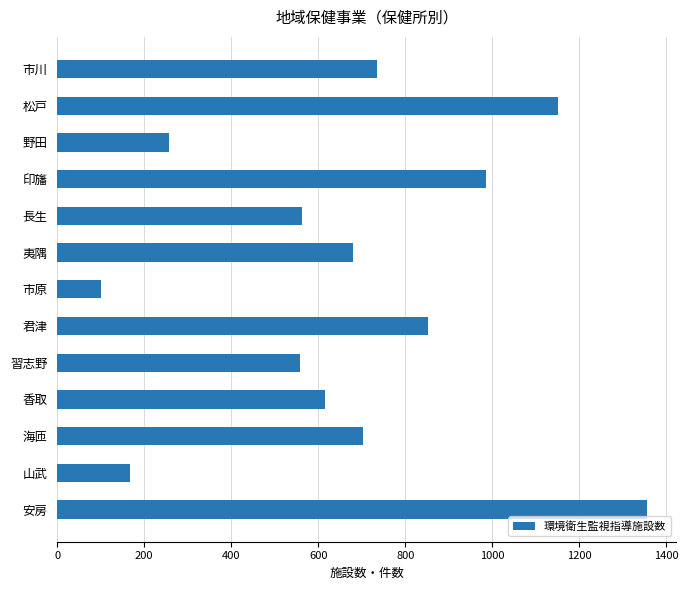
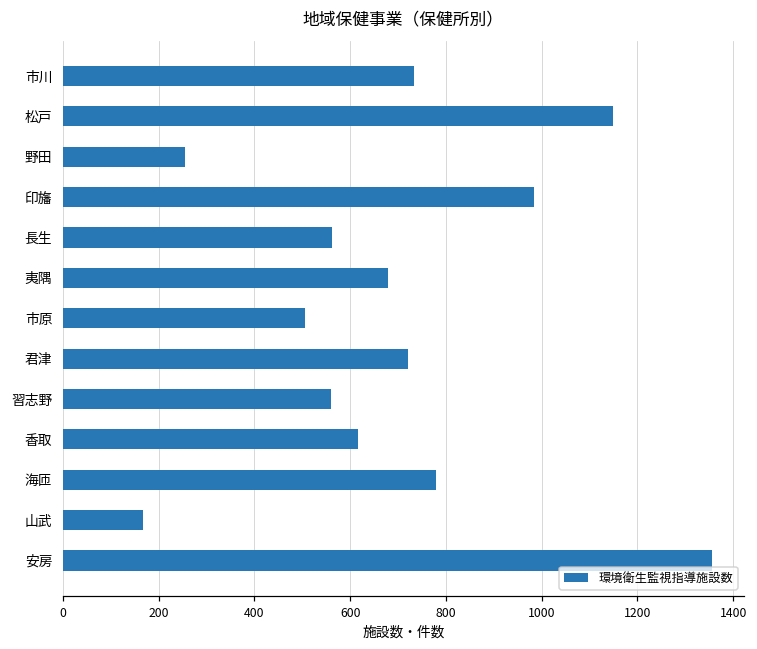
市原: 100 -> 510
君津: 850 -> 720
海匝: 700 -> 780
